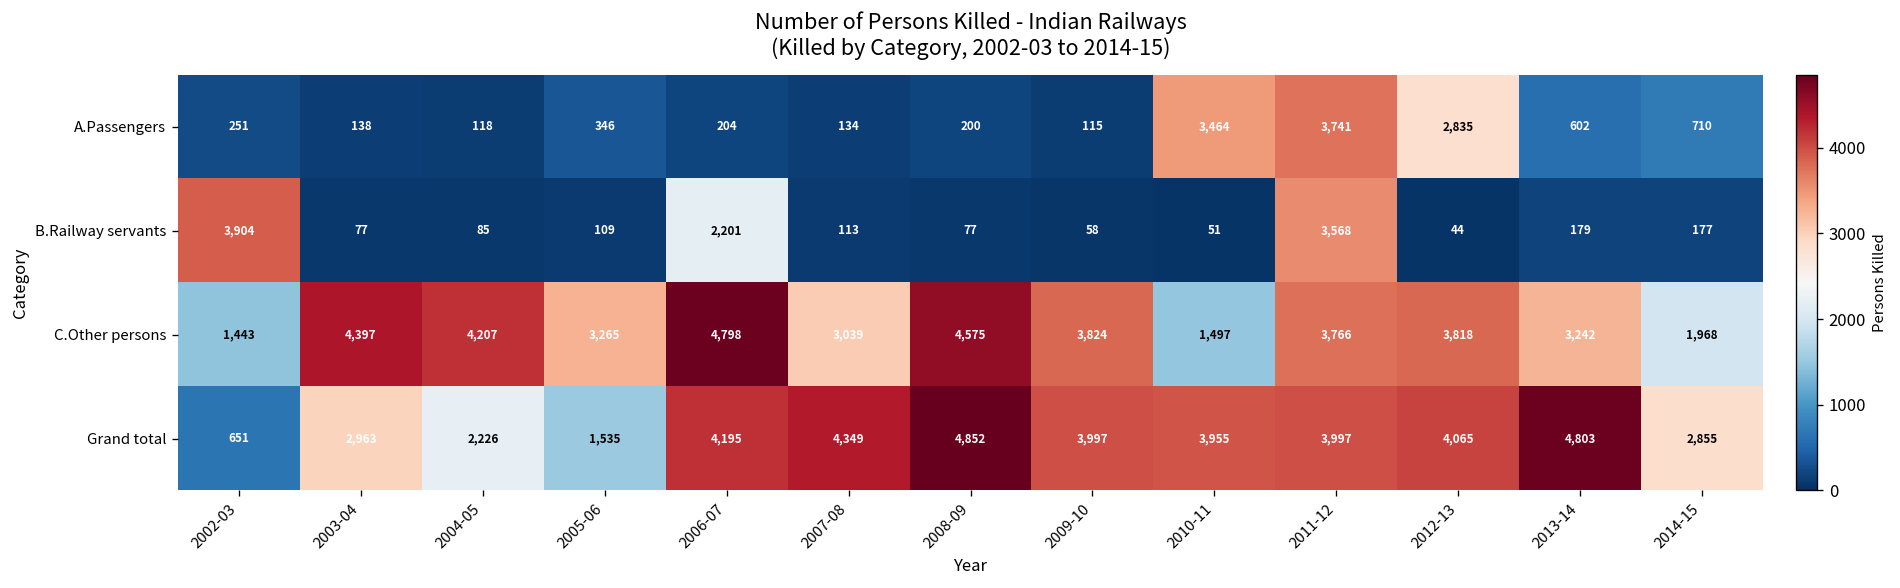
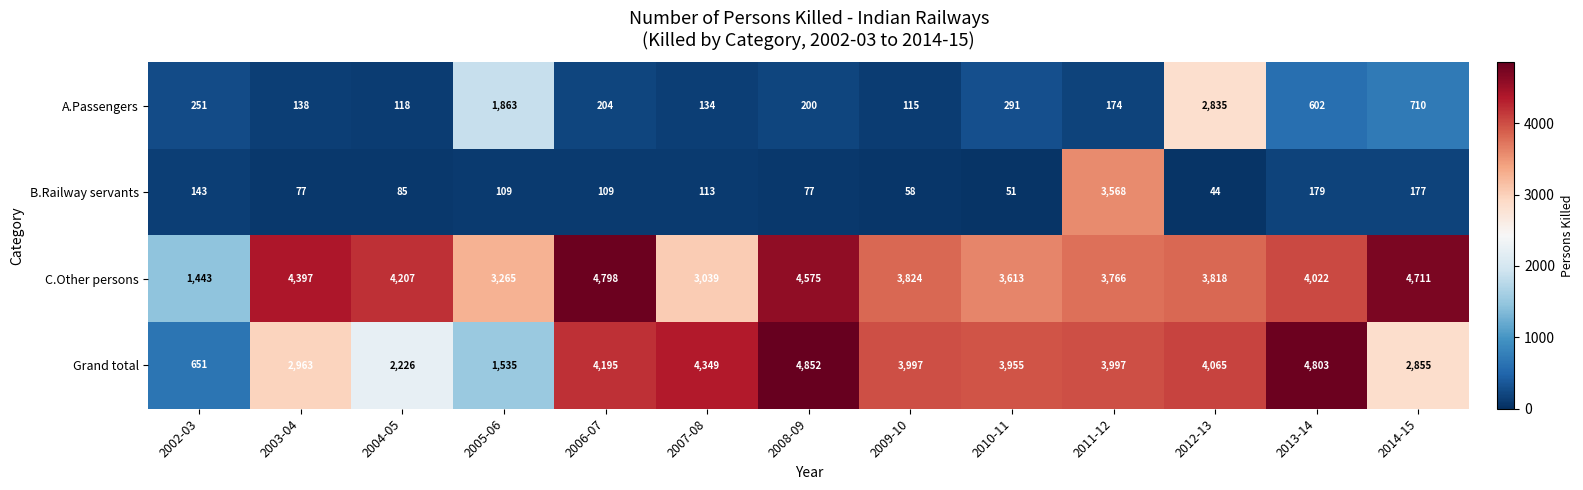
A.Passengers, 2005-06: 346 -> 1,863
A.Passengers, 2010-11: 3,464 -> 291
A.Passengers, 2011-12: 3,741 -> 174
B.Railway servants, 2002-03: 3,904 -> 143
B.Railway servants, 2006-07: 2,201 -> 109
C.Other persons, 2010-11: 1,497 -> 3,613
C.Other persons, 2013-14: 3,242 -> 4,022
C.Other persons, 2014-15: 1,968 -> 4,711
